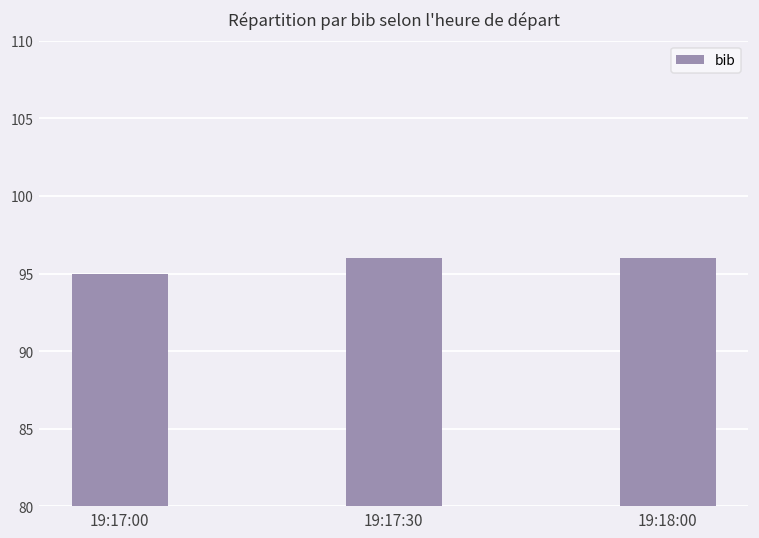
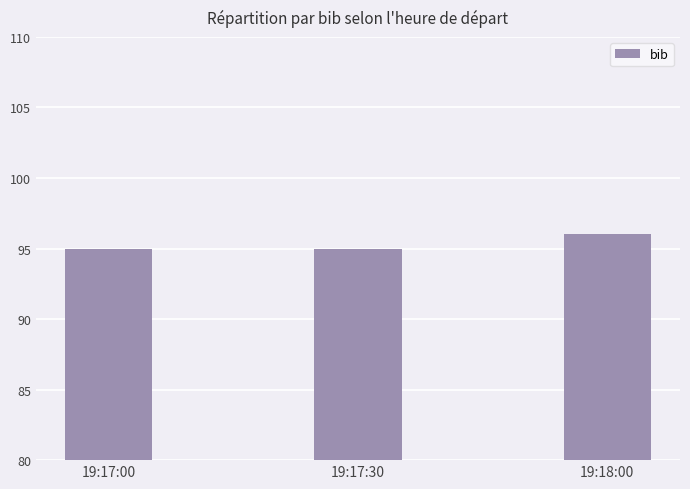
19:17:30: 96 -> 95
